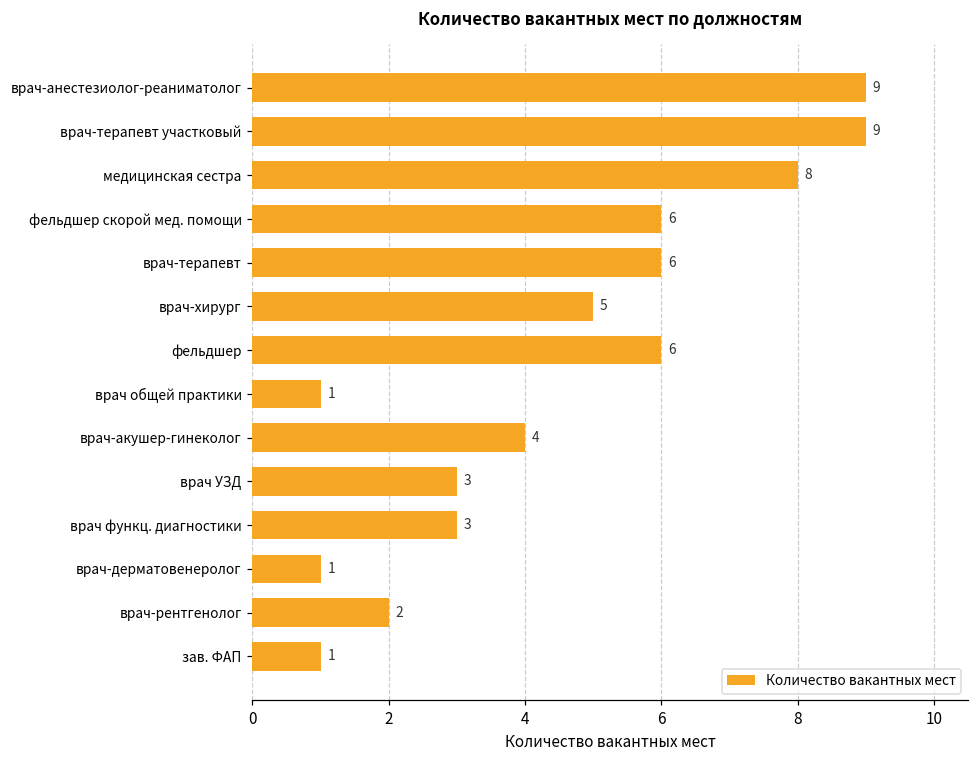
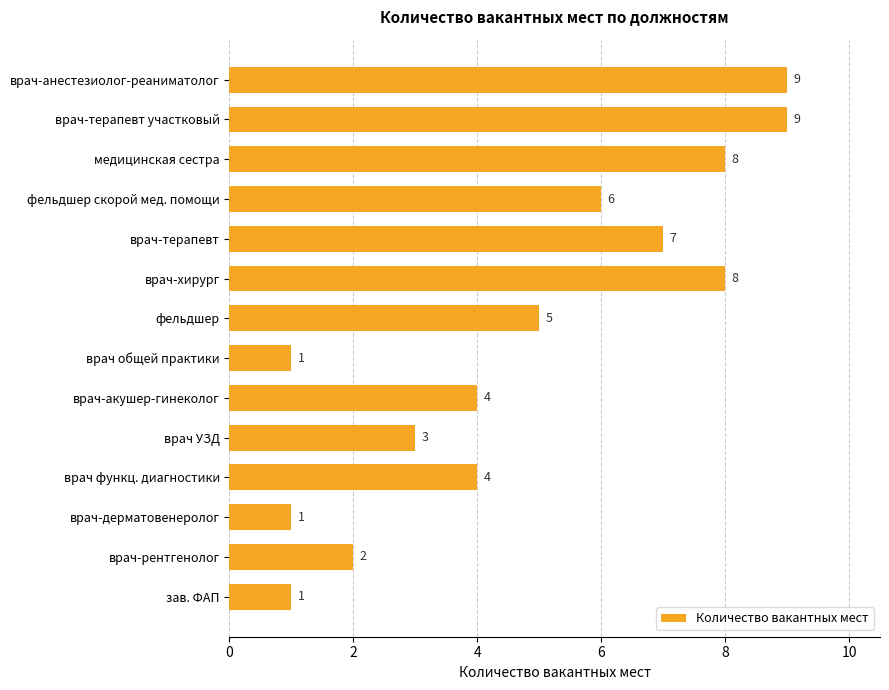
врач-терапевт: 6 -> 7
врач-хирург: 5 -> 8
фельдшер: 6 -> 5
врач функц. диагностики: 3 -> 4
